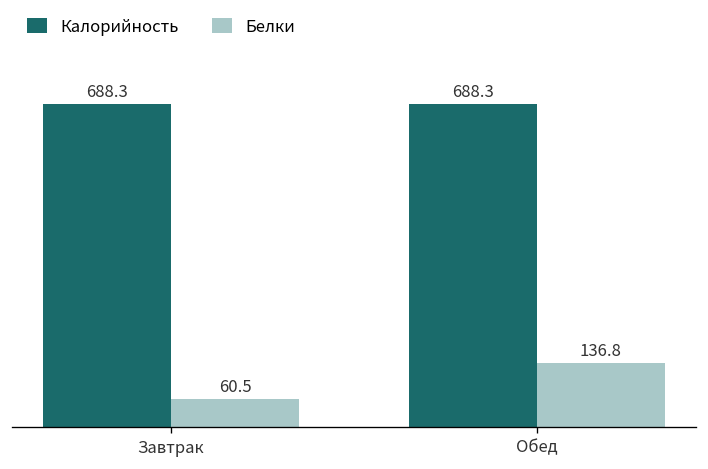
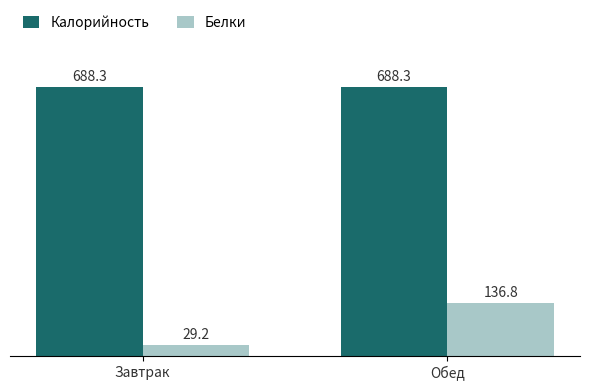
Белки, Завтрак: 60.5 -> 29.2
